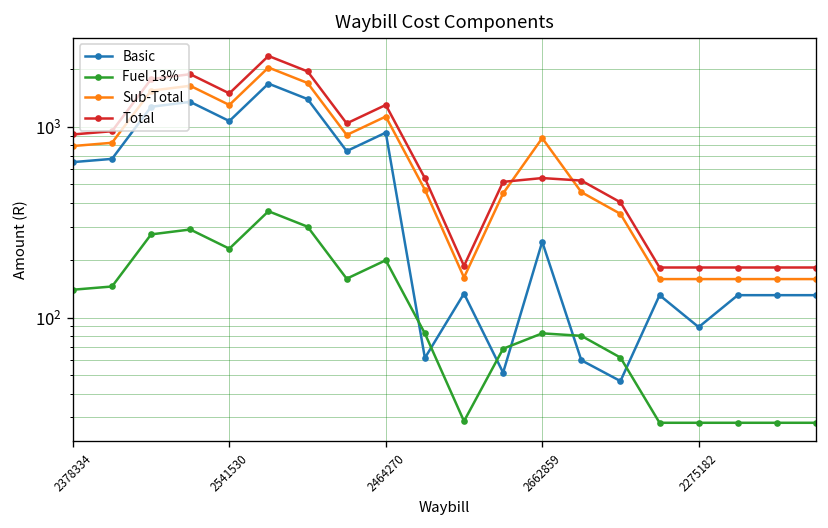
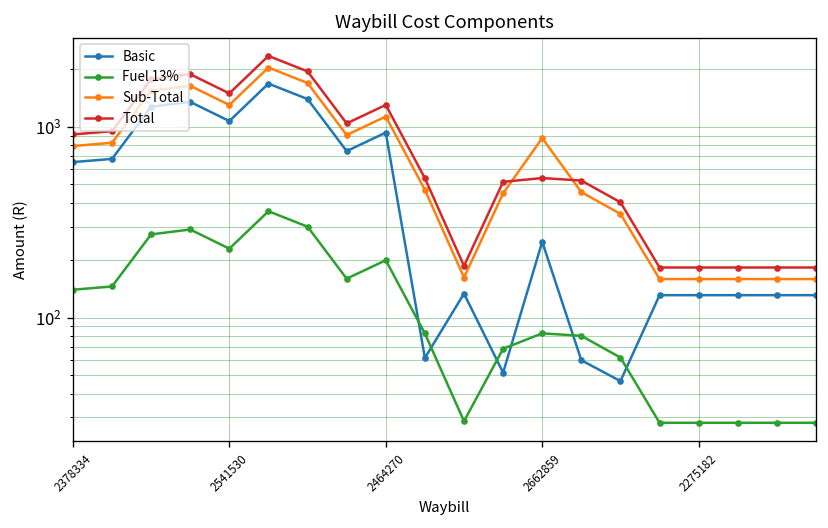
Basic, 2275182: 90 -> 130
